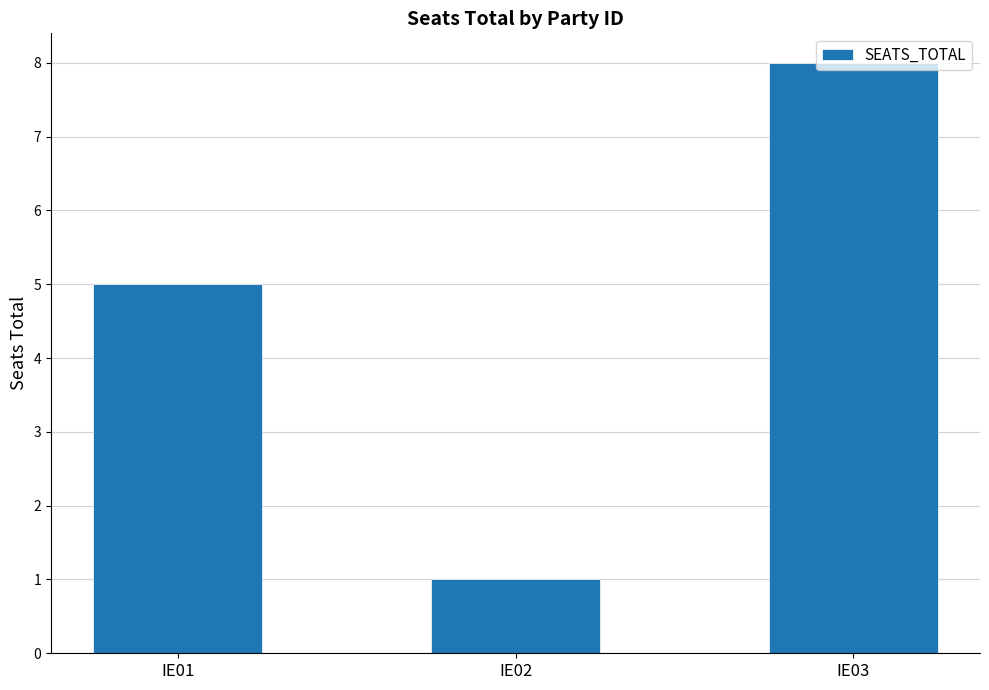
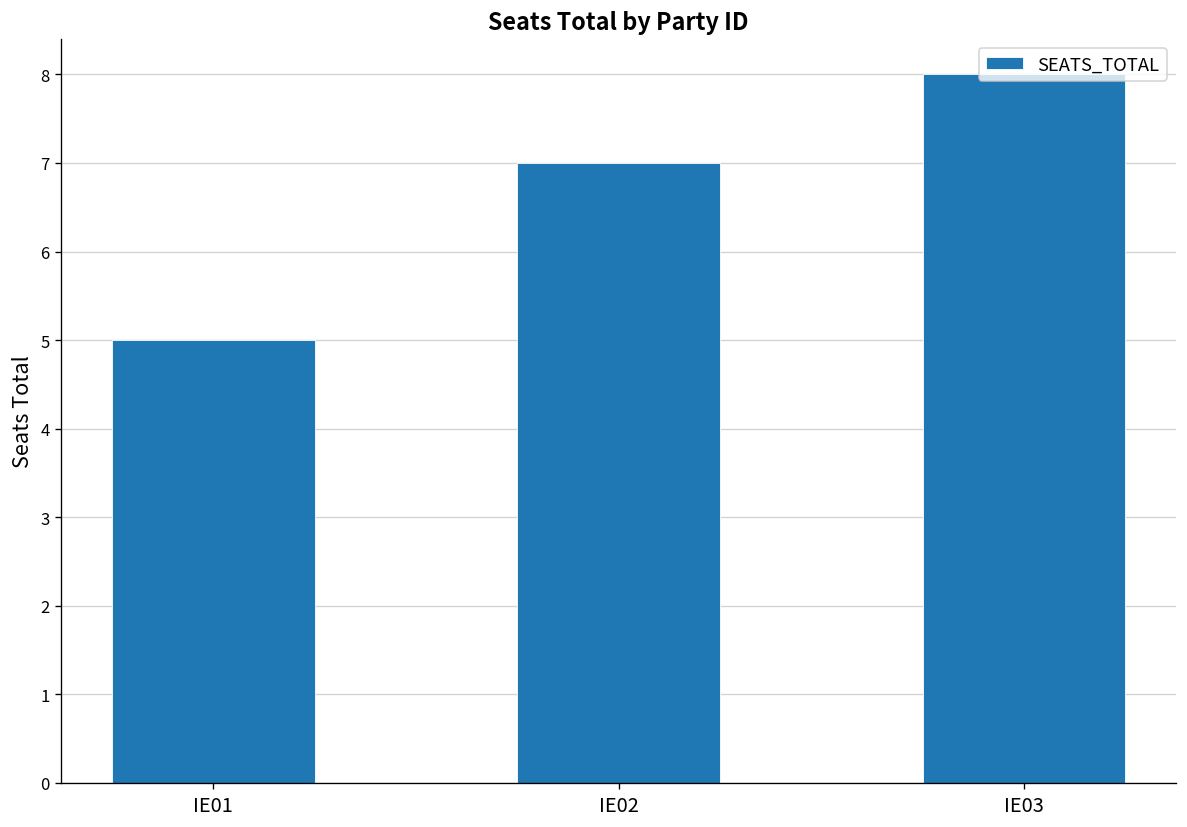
IE02: 1 -> 7
